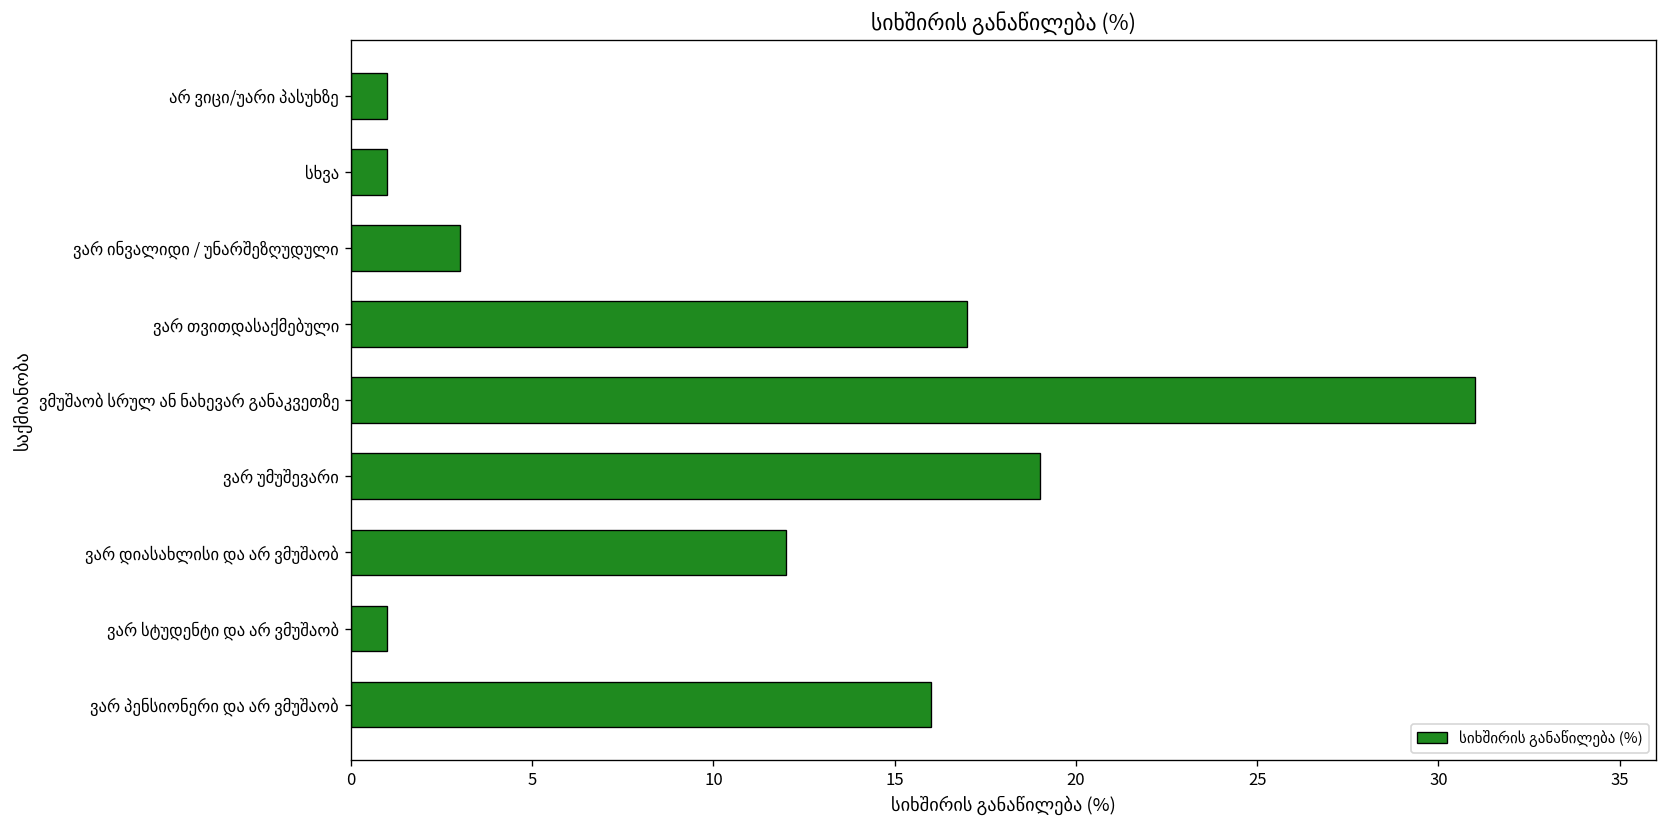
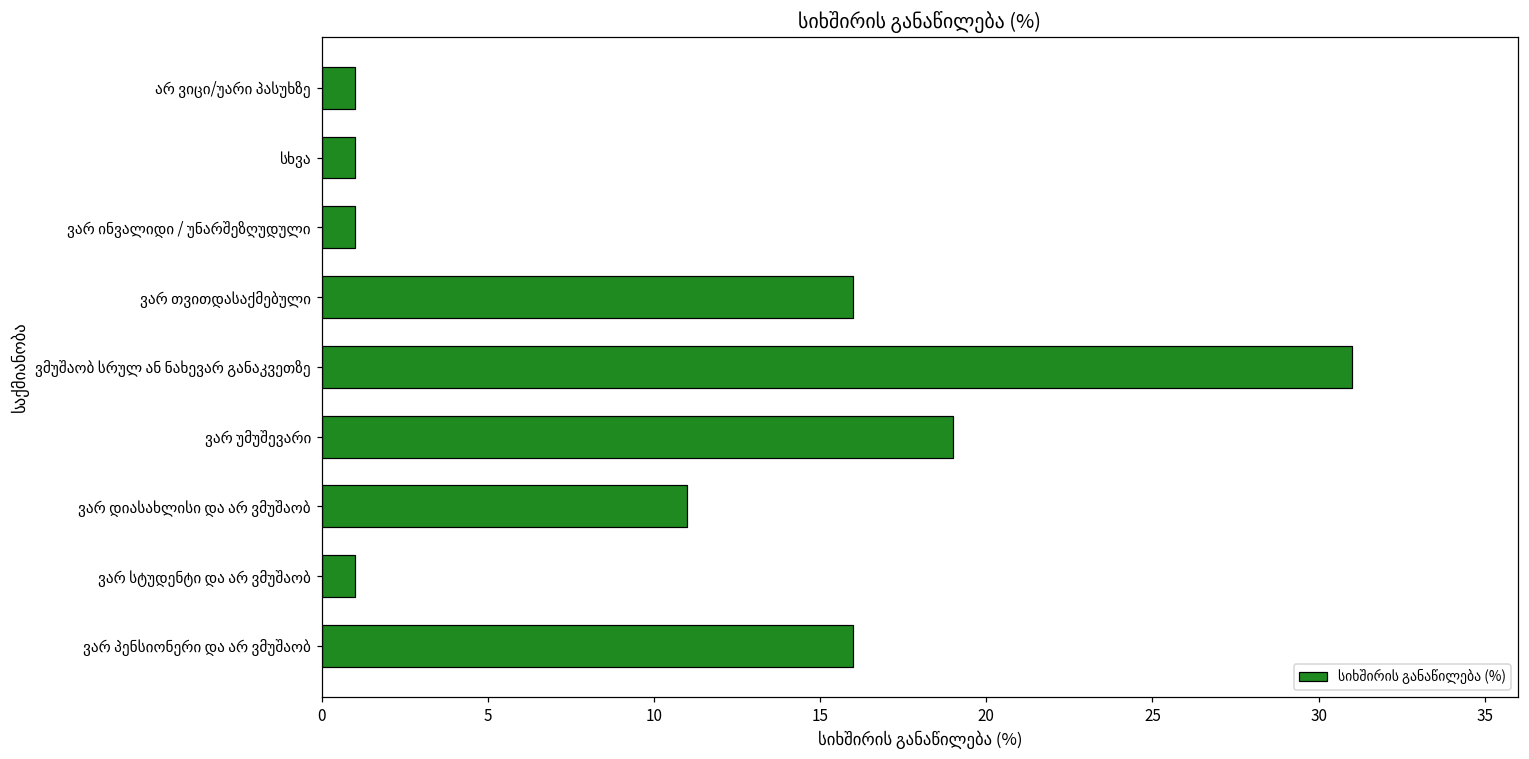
ვარ ინვალიდი / უნარშეზღუდული: 3 -> 1
ვარ თვითდასაქმებული: 17 -> 16
ვარ დიასახლისი და არ ვმუშაობ: 12 -> 11
